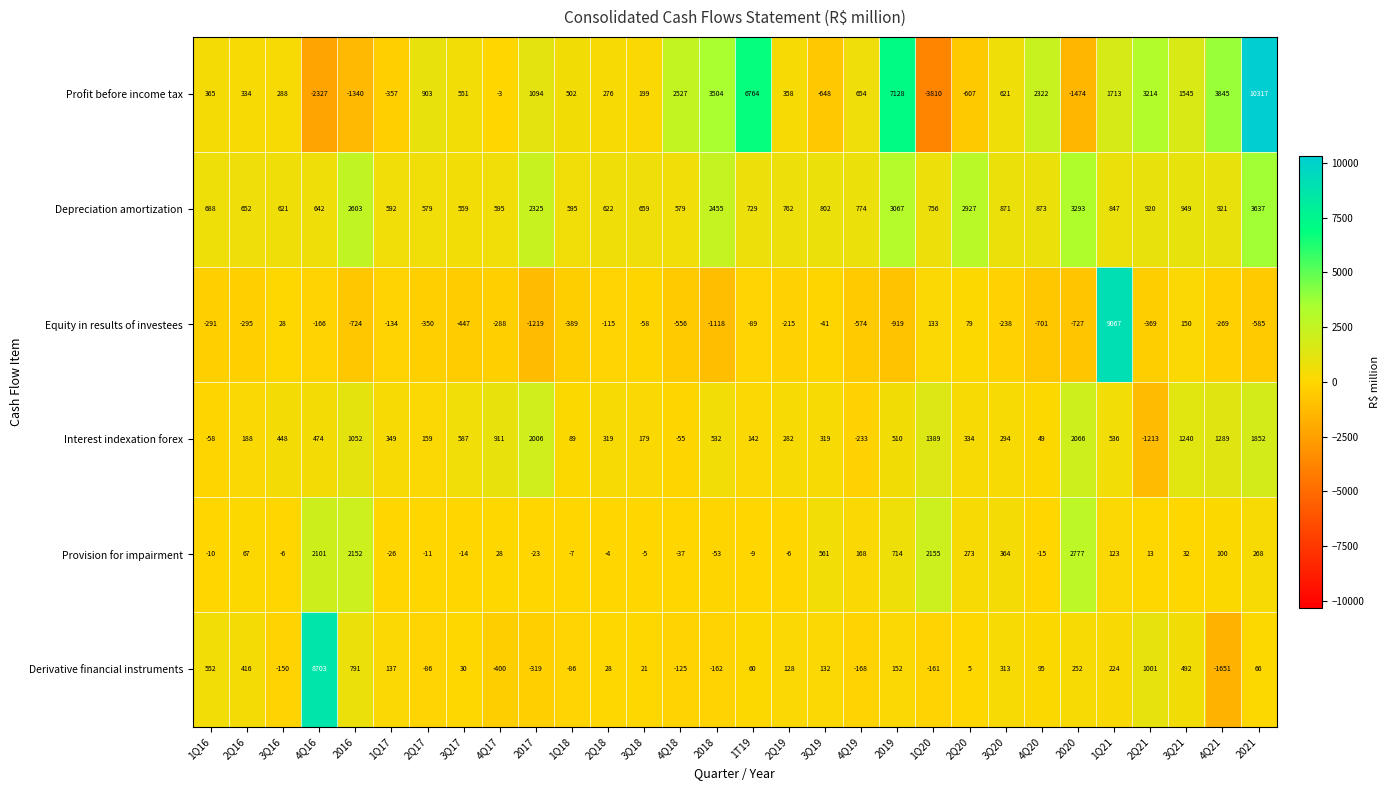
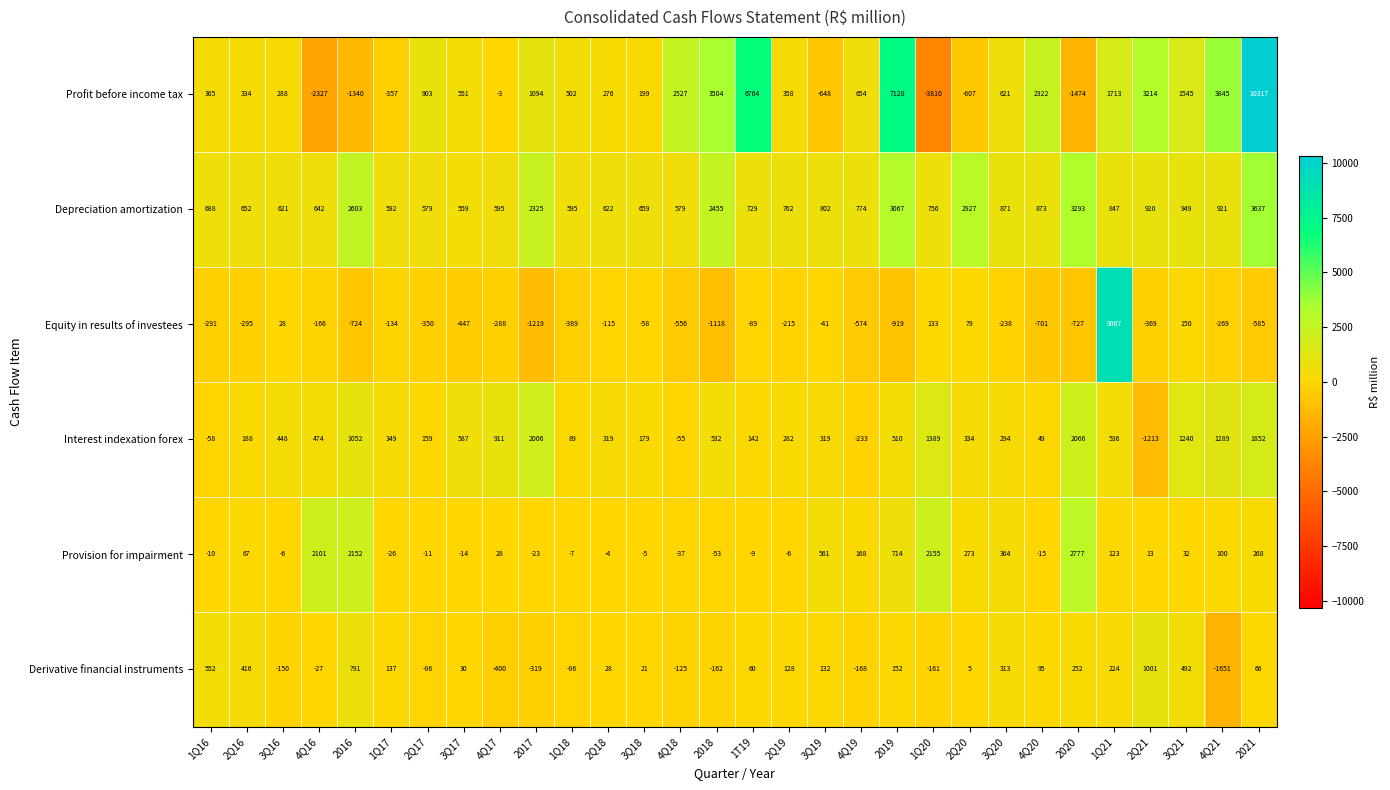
Derivative financial instruments, 4Q16: 8703 -> -27
